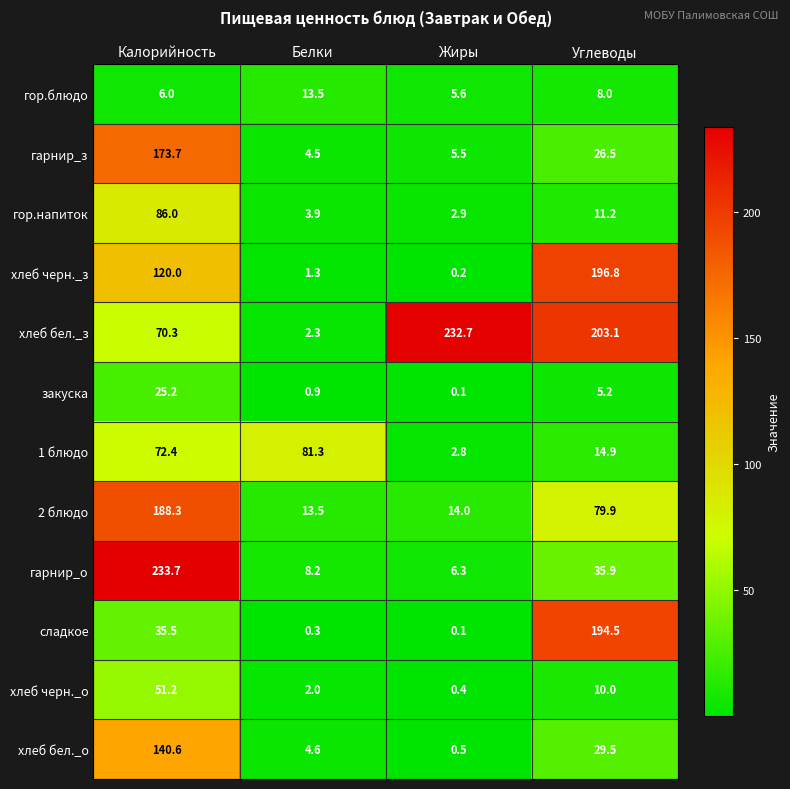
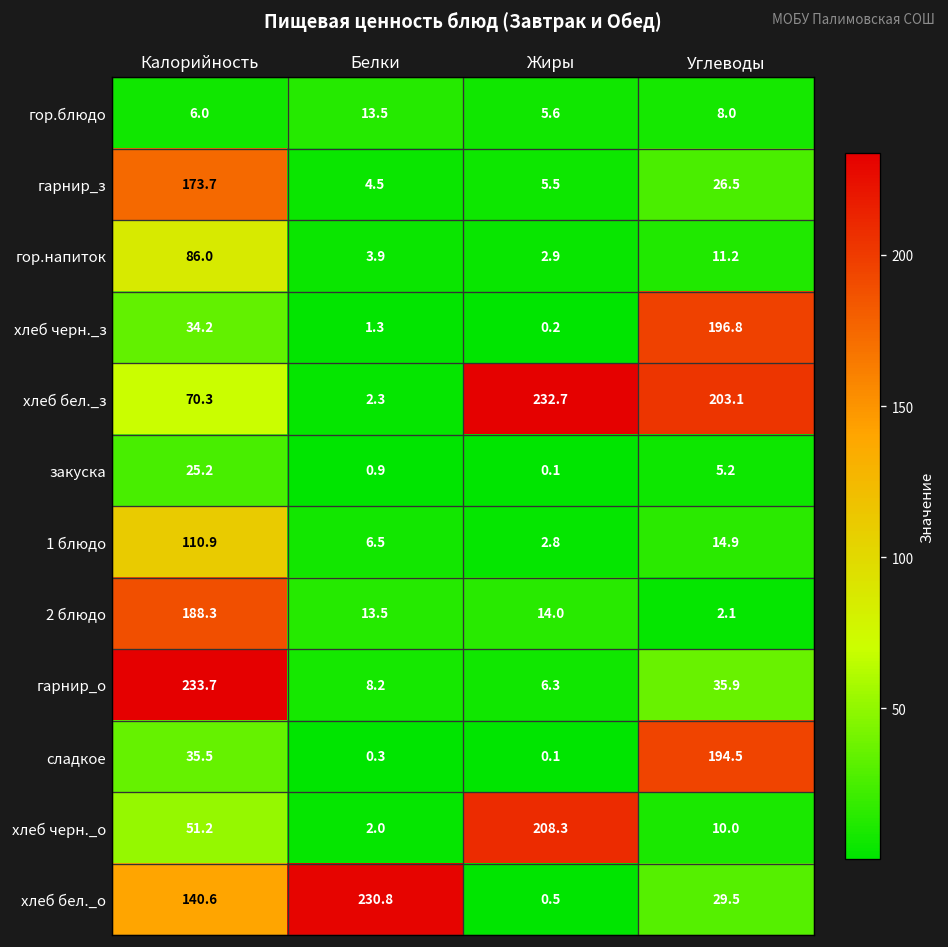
хлеб черн._з, Калорийность: 120.0 -> 34.2
1 блюдо, Калорийность: 72.4 -> 110.9
1 блюдо, Белки: 81.3 -> 6.5
2 блюдо, Углеводы: 79.9 -> 2.1
хлеб черн._о, Жиры: 0.4 -> 208.3
хлеб бел._о, Белки: 4.6 -> 230.8
